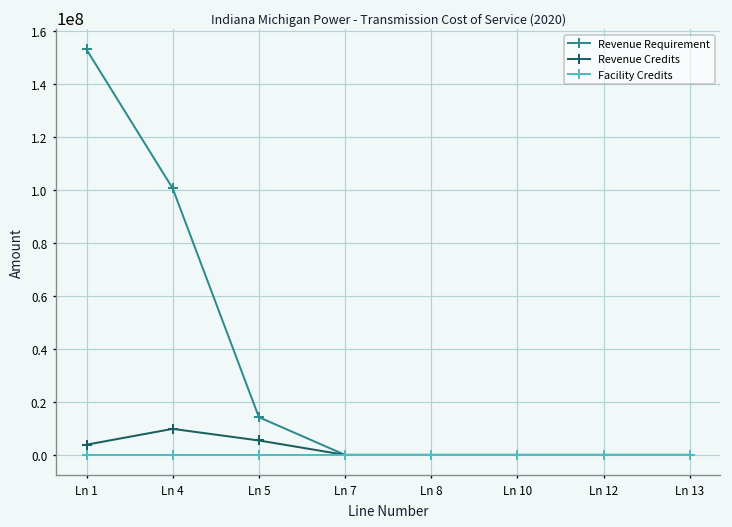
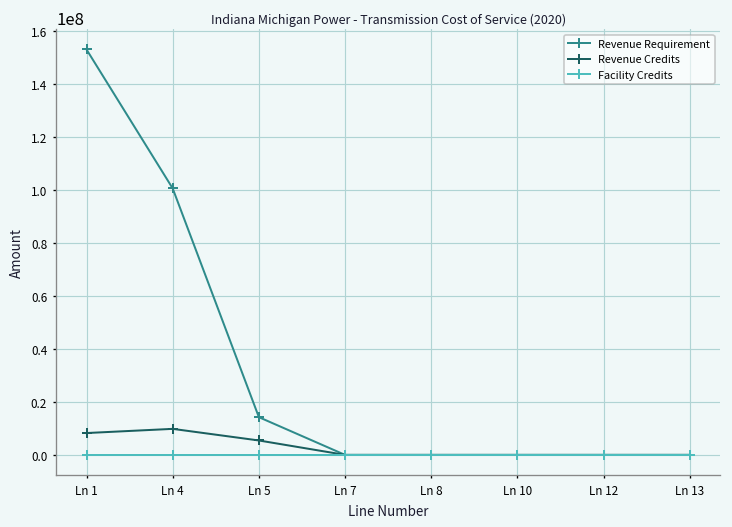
Revenue Credits, Ln 1: 4000000 -> 8000000
